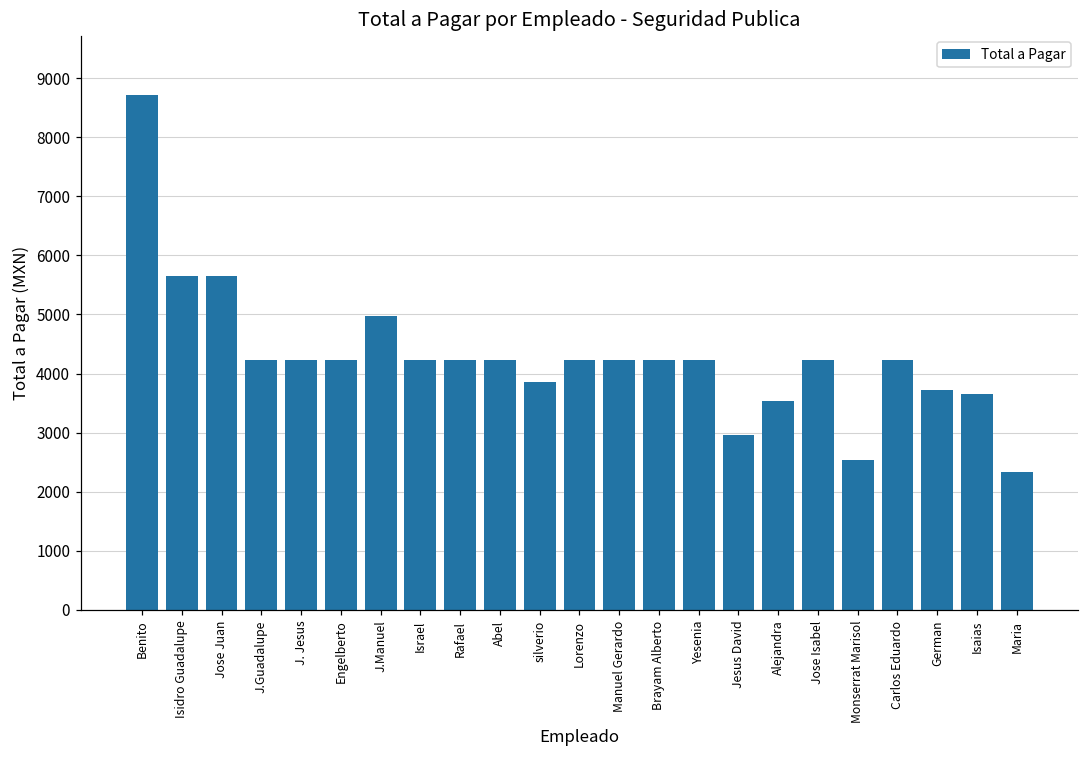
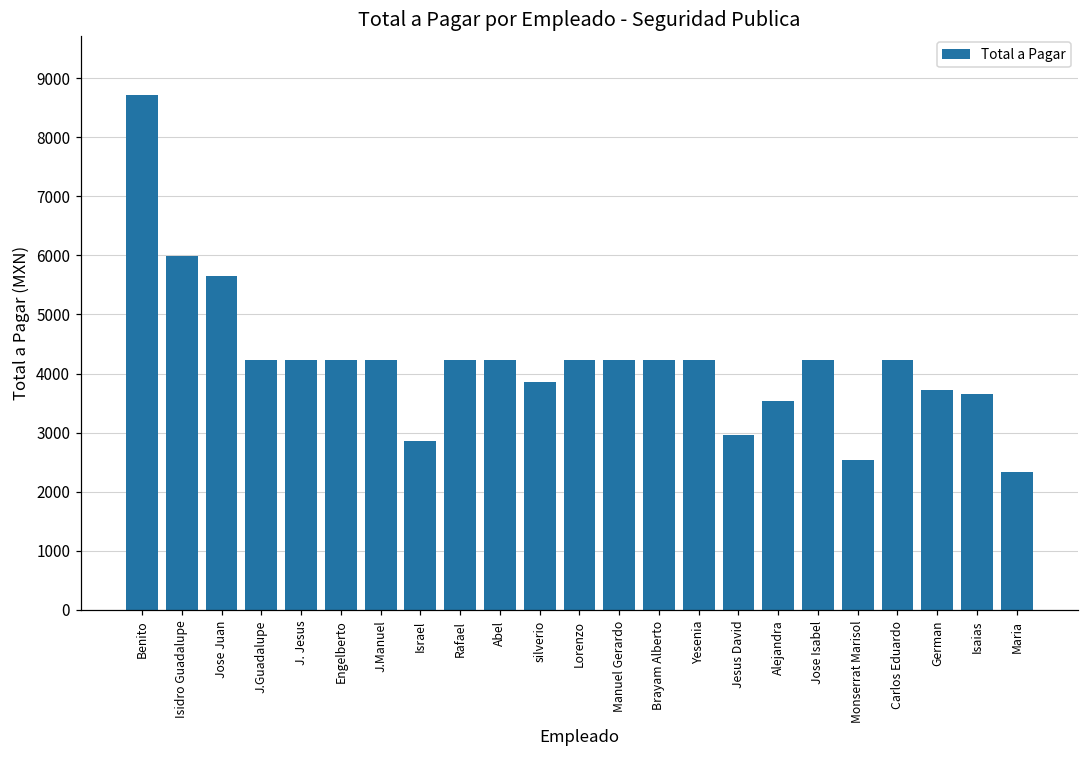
Isidro Guadalupe: 5700 -> 6000
J.Manuel: 5000 -> 4200
Israel: 4200 -> 2900
